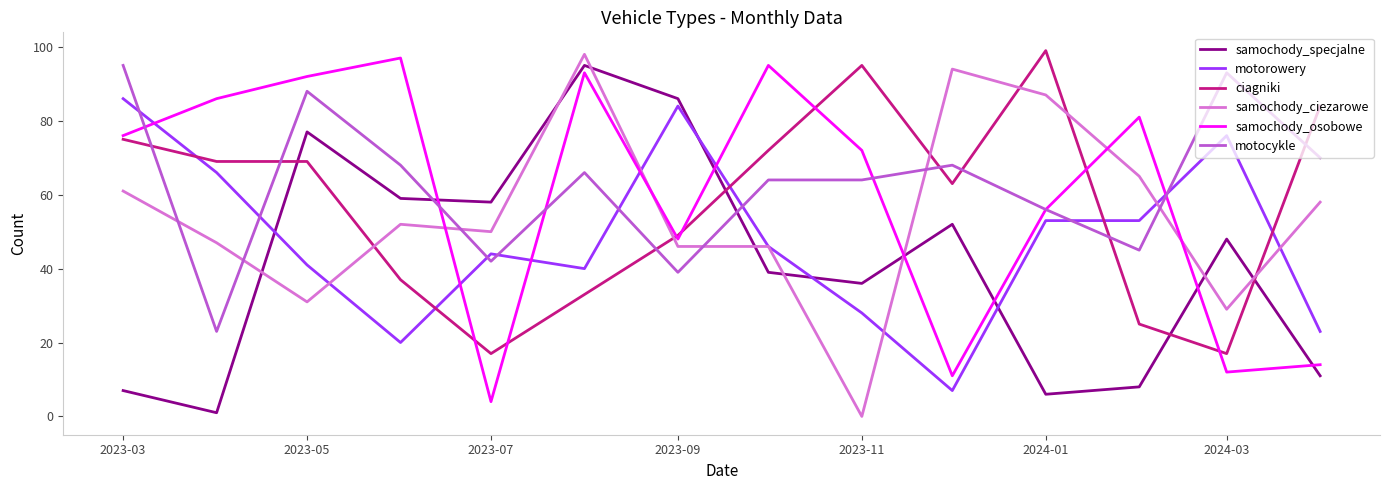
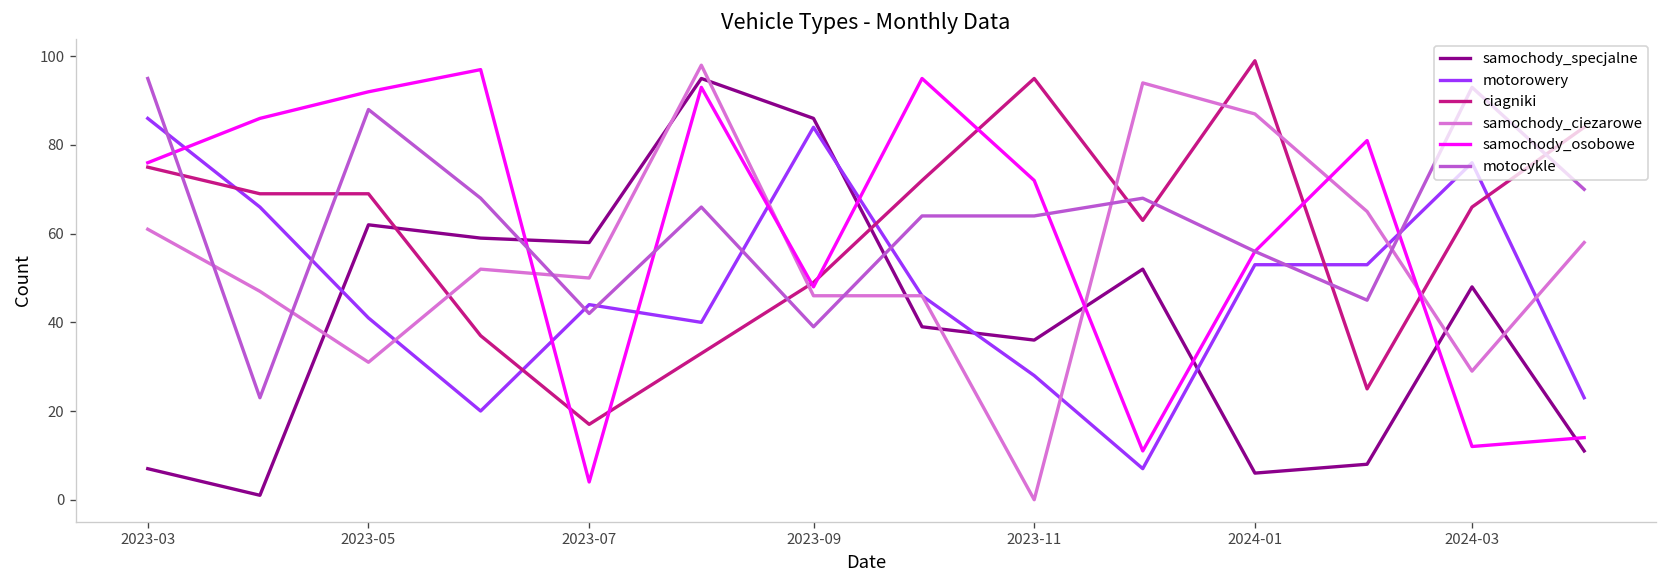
samochody_specjalne, 2023-05: 77 -> 62
ciagniki, 2024-03: 17 -> 66
